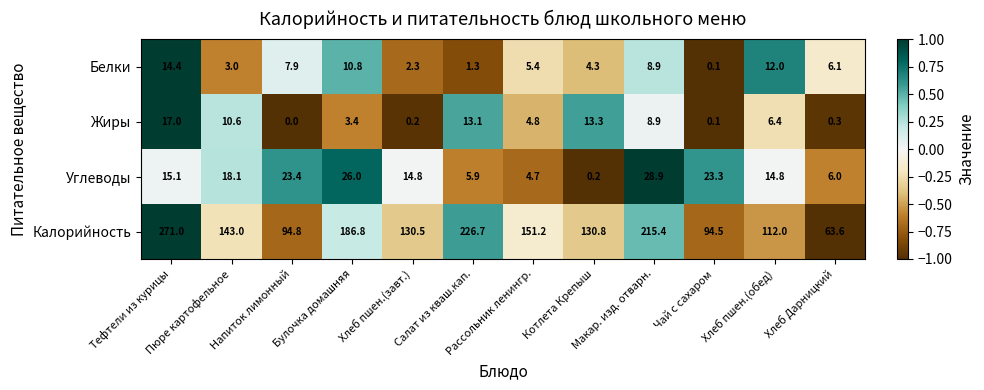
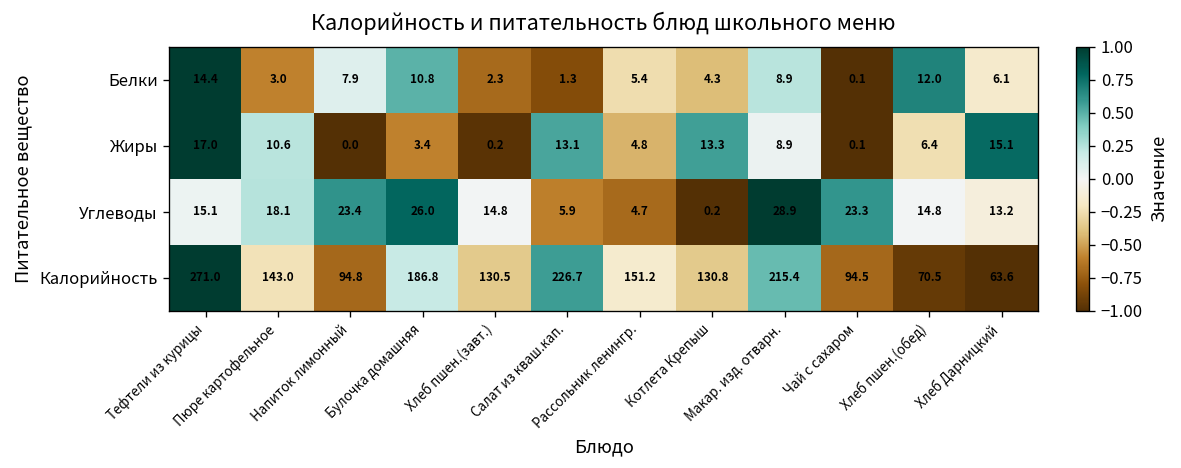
Жиры, Хлеб Дарницкий: 0.3 -> 15.1
Углеводы, Хлеб Дарницкий: 6.0 -> 13.2
Калорийность, Хлеб пшен.(обед): 112.0 -> 70.5
